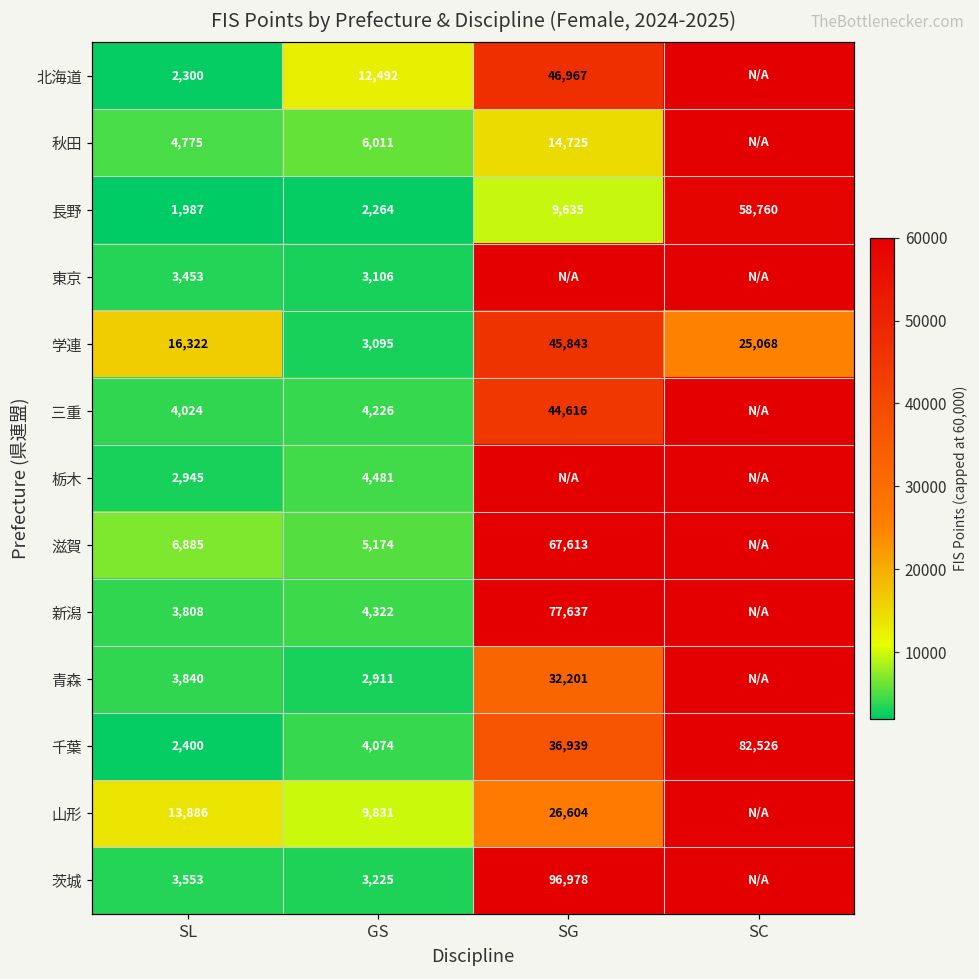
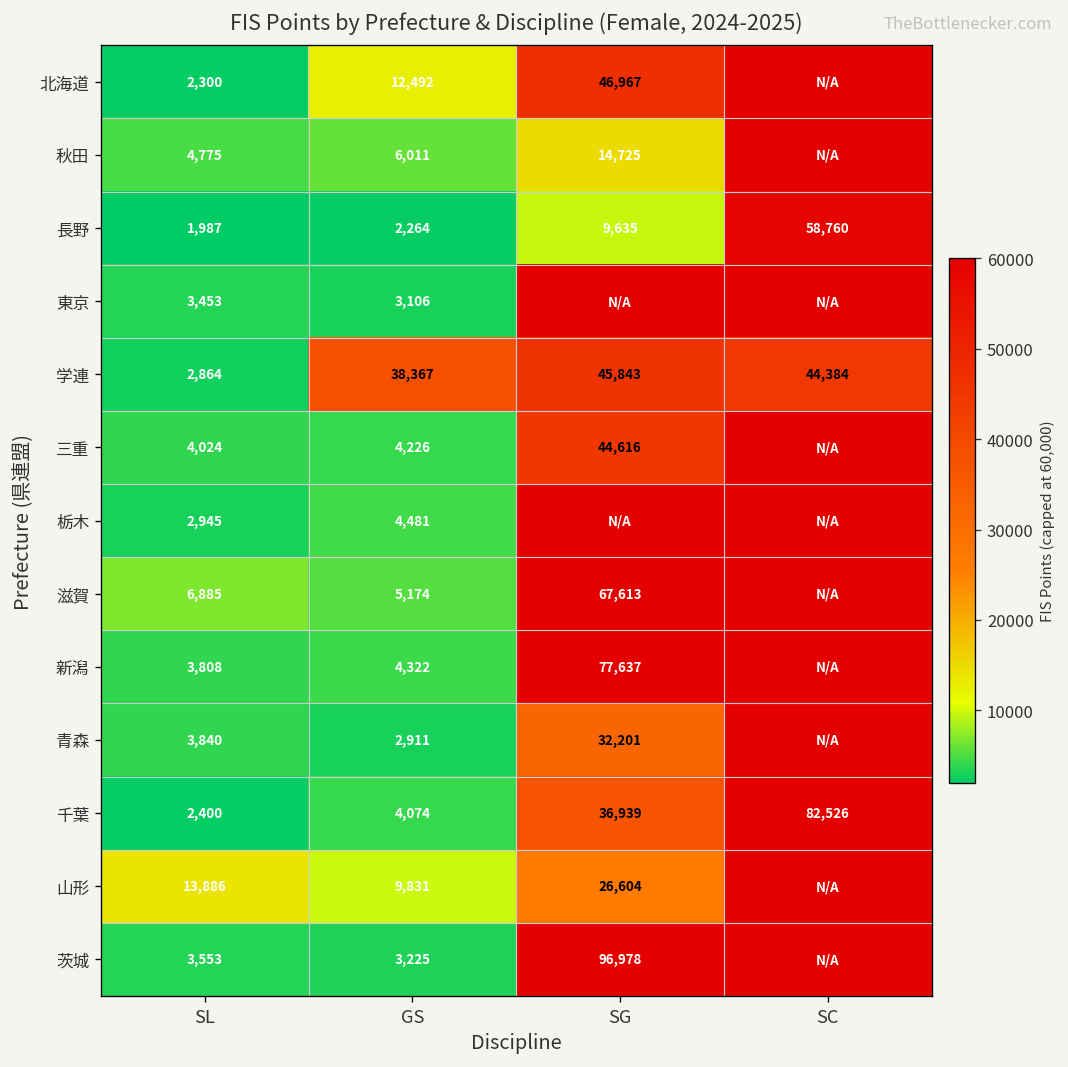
学連, SL: 16,322 -> 2,864
学連, GS: 3,095 -> 38,367
学連, SC: 25,068 -> 44,384
